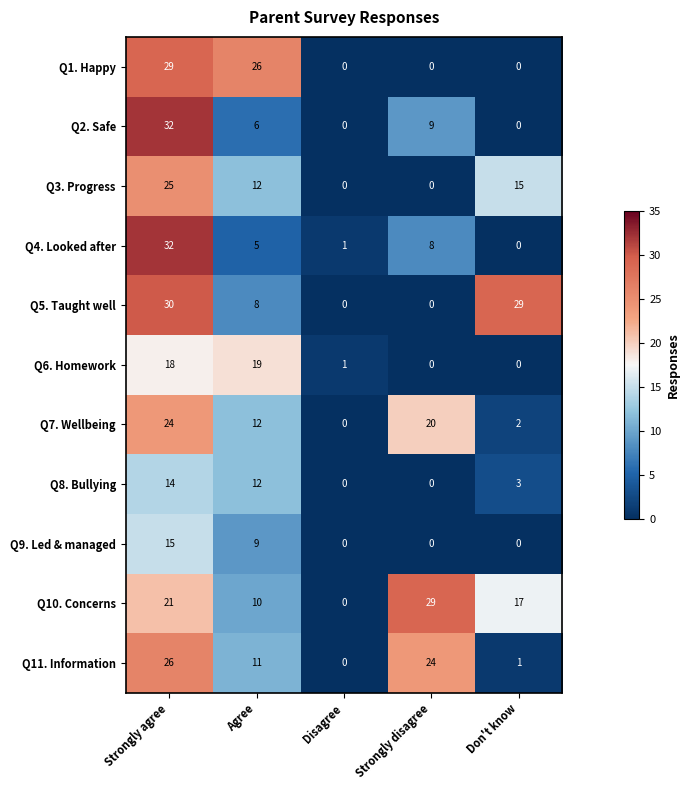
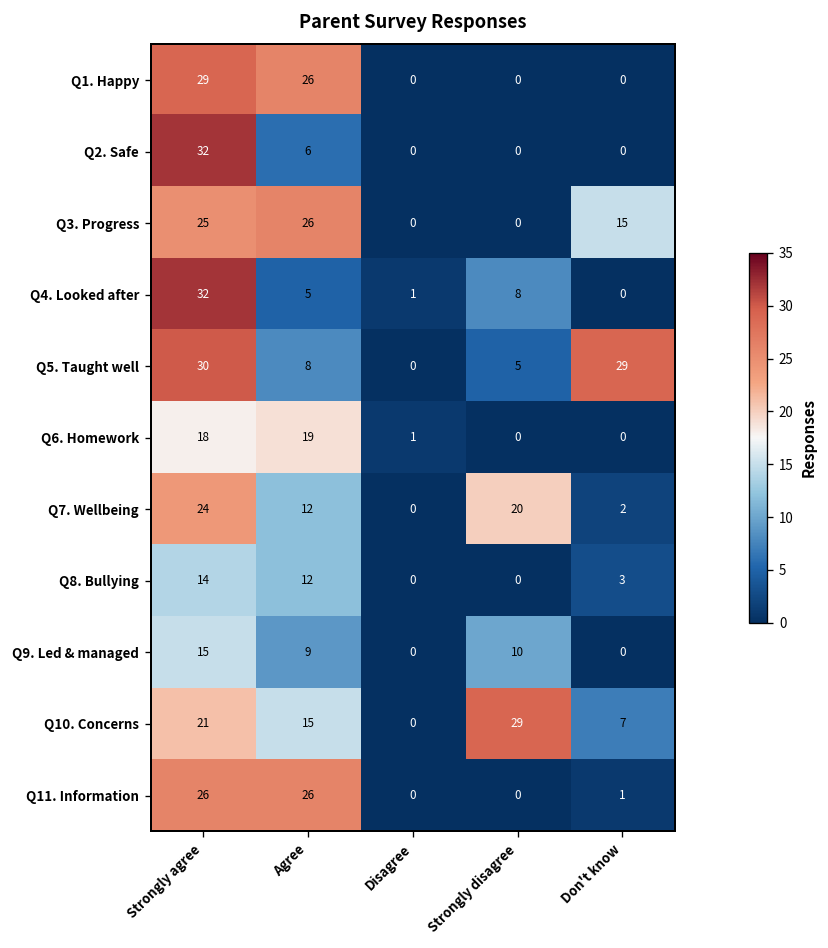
Q2. Safe, Strongly disagree: 9 -> 0
Q3. Progress, Agree: 12 -> 26
Q5. Taught well, Strongly disagree: 0 -> 5
Q9. Led & managed, Strongly disagree: 0 -> 10
Q10. Concerns, Agree: 10 -> 15
Q10. Concerns, Don't know: 17 -> 7
Q11. Information, Agree: 11 -> 26
Q11. Information, Strongly disagree: 24 -> 0
